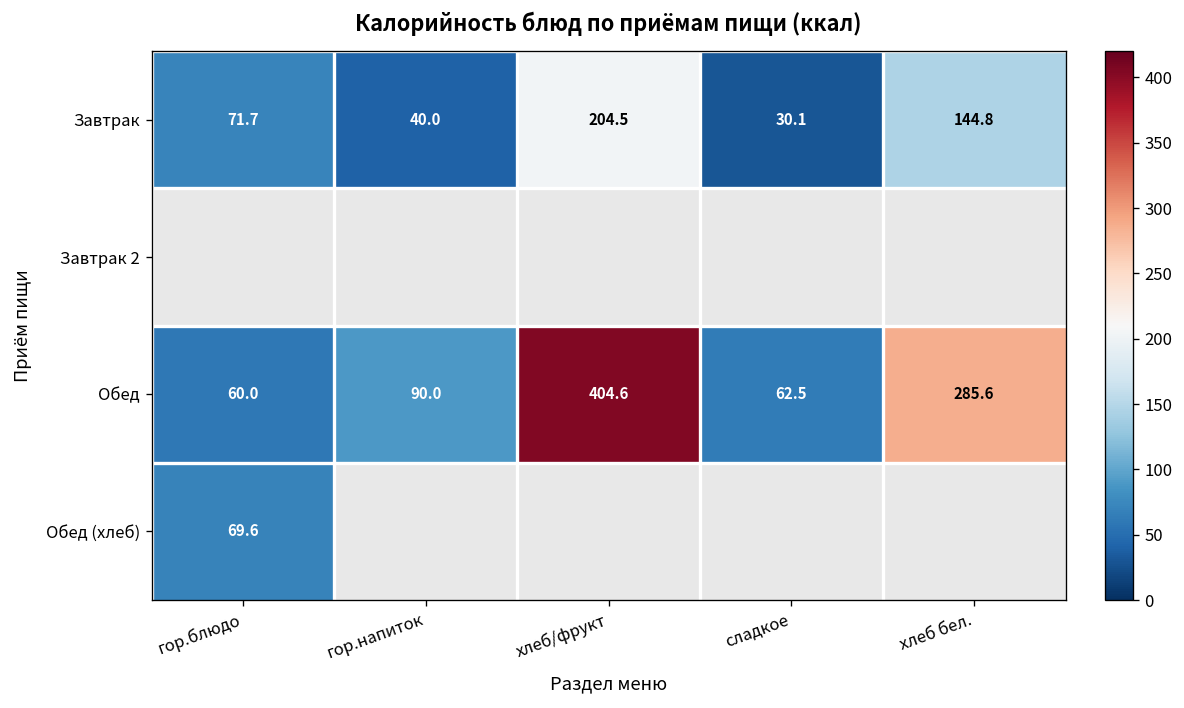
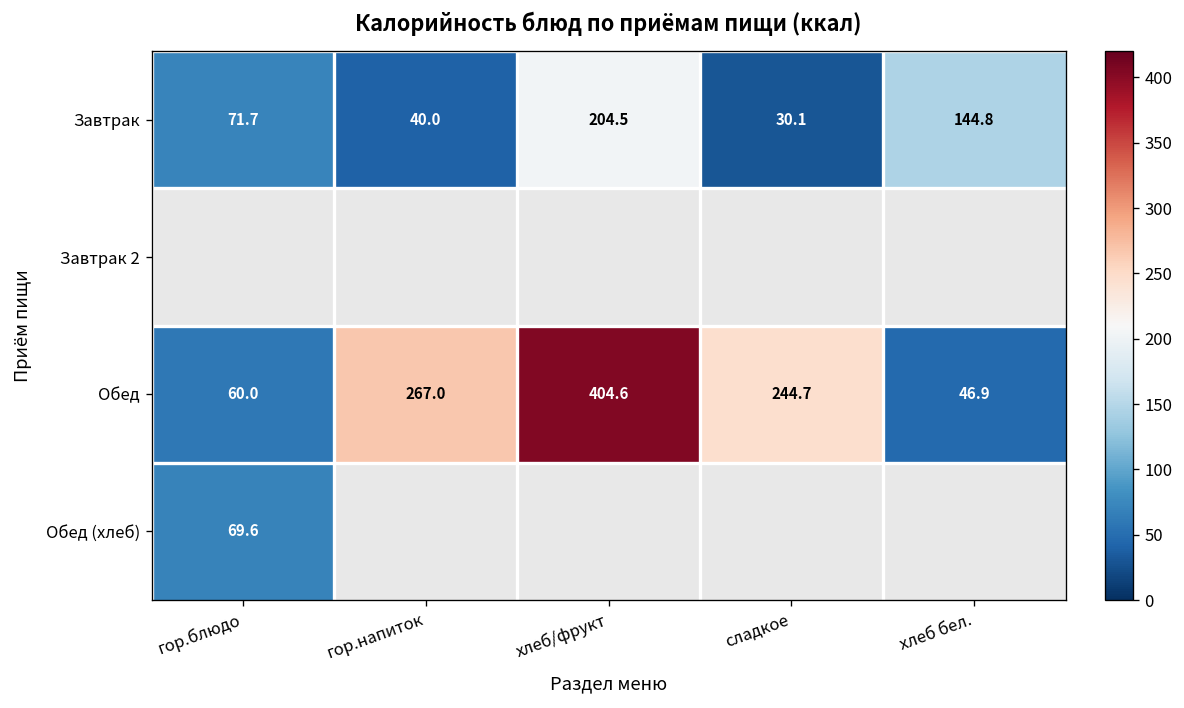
Обед, гор.напиток: 90.0 -> 267.0
Обед, сладкое: 62.5 -> 244.7
Обед, хлеб бел.: 285.6 -> 46.9
